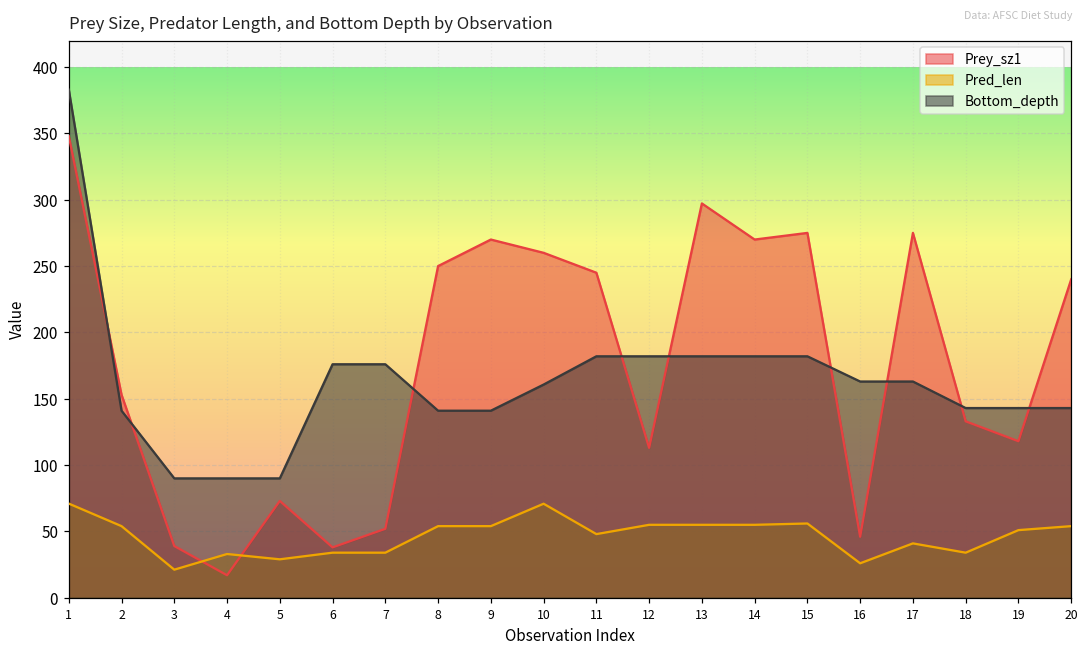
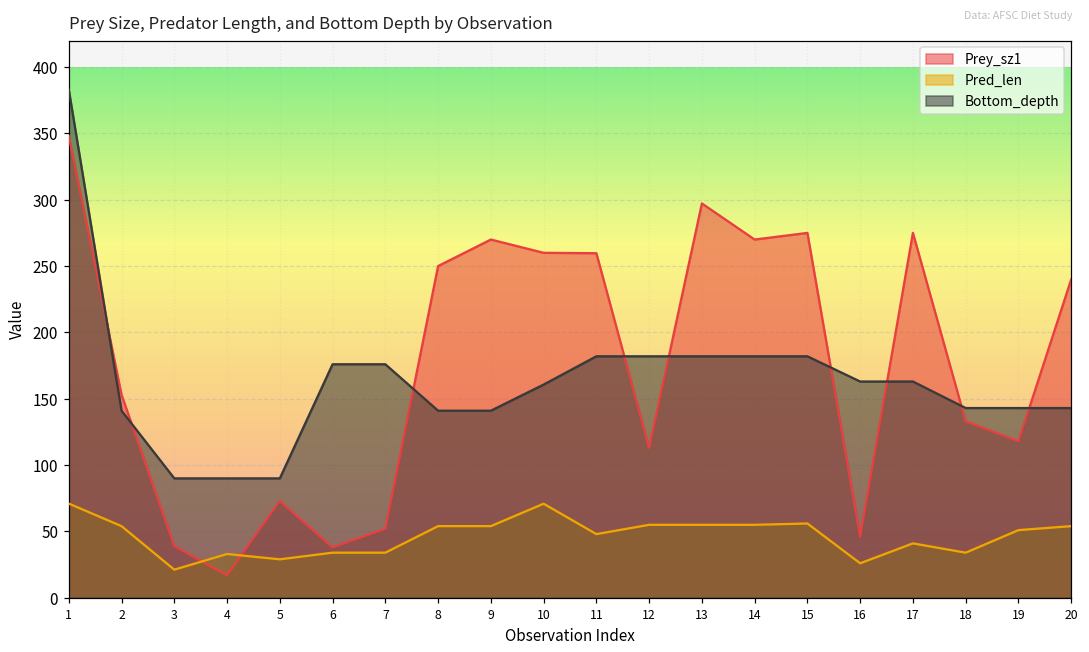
Prey_sz1, 11: 245 -> 260
